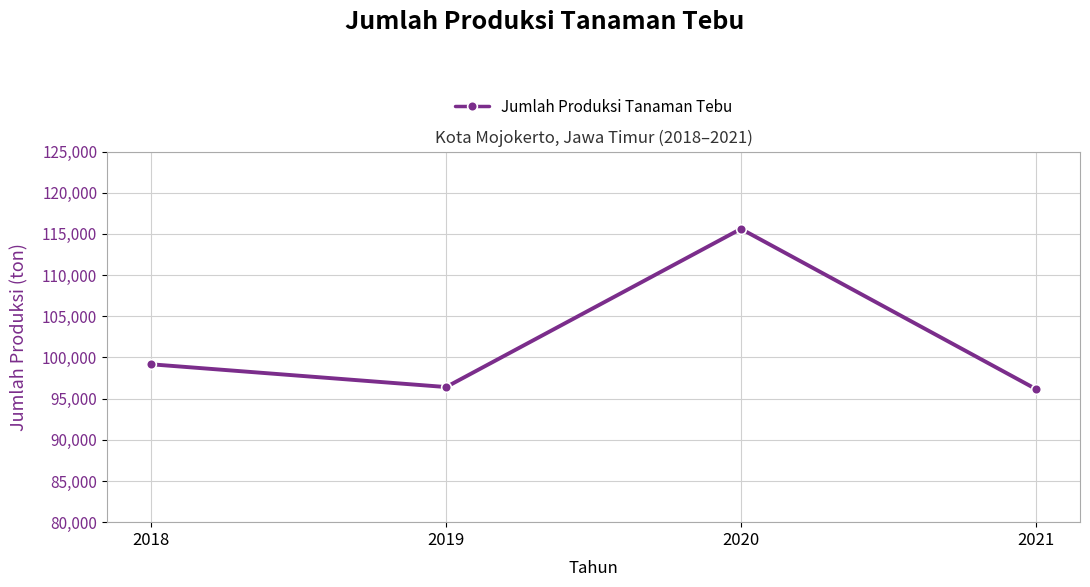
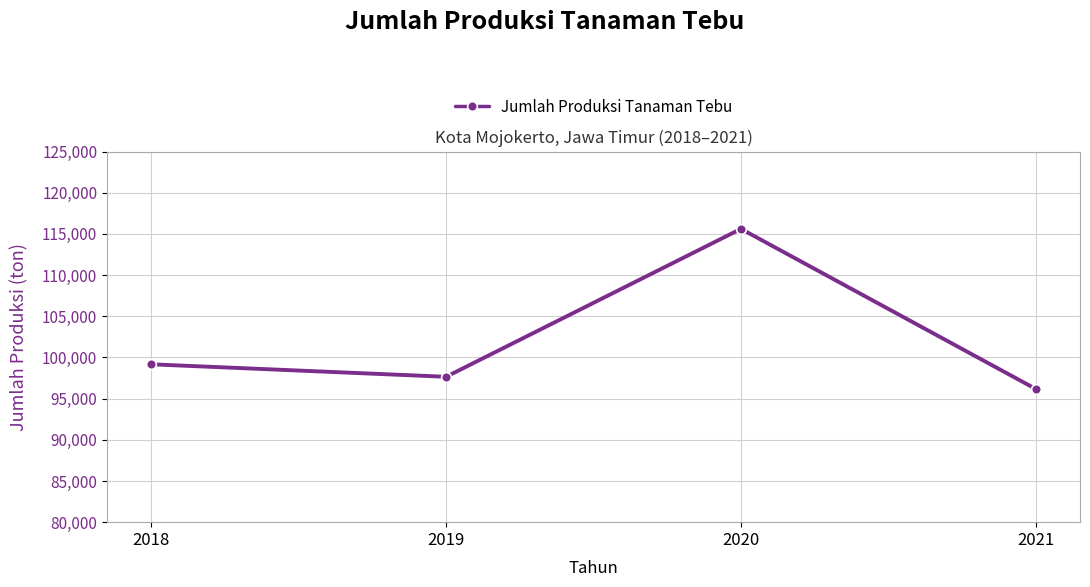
2019: 96,000 -> 98,000
